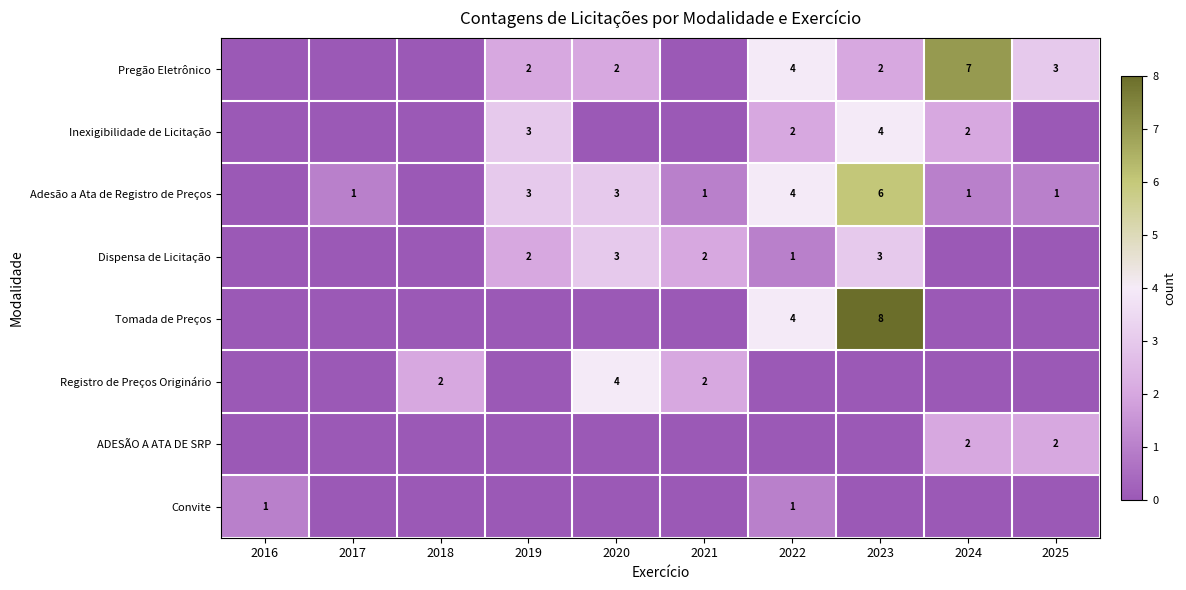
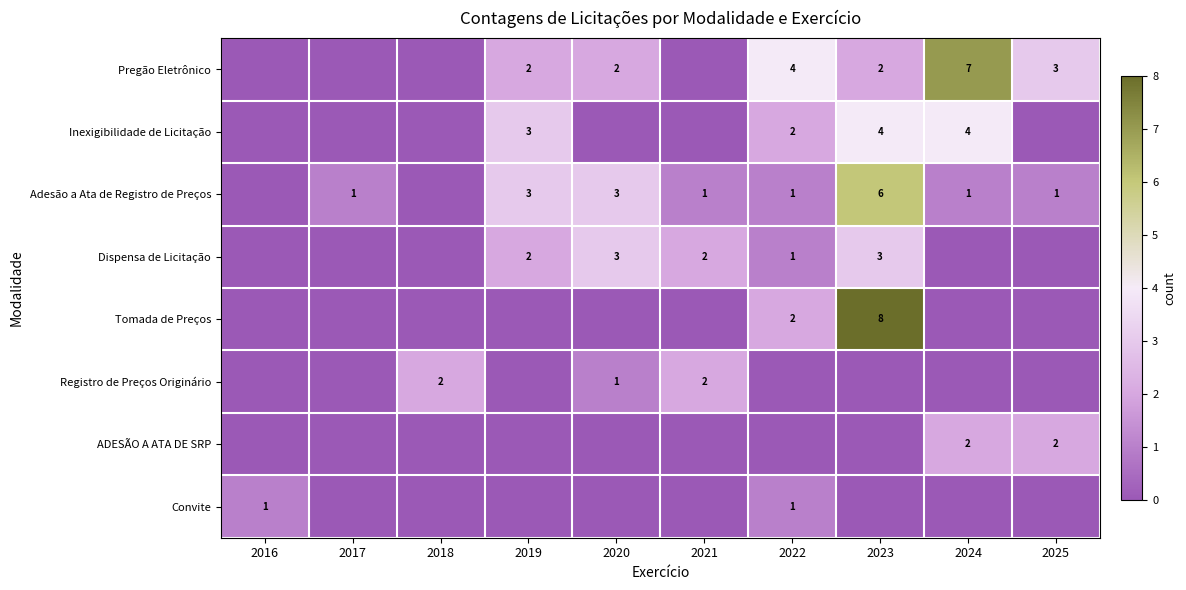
Inexigibilidade de Licitação, 2024: 2 -> 4
Adesão a Ata de Registro de Preços, 2022: 4 -> 1
Tomada de Preços, 2022: 4 -> 2
Registro de Preços Originário, 2020: 4 -> 1
